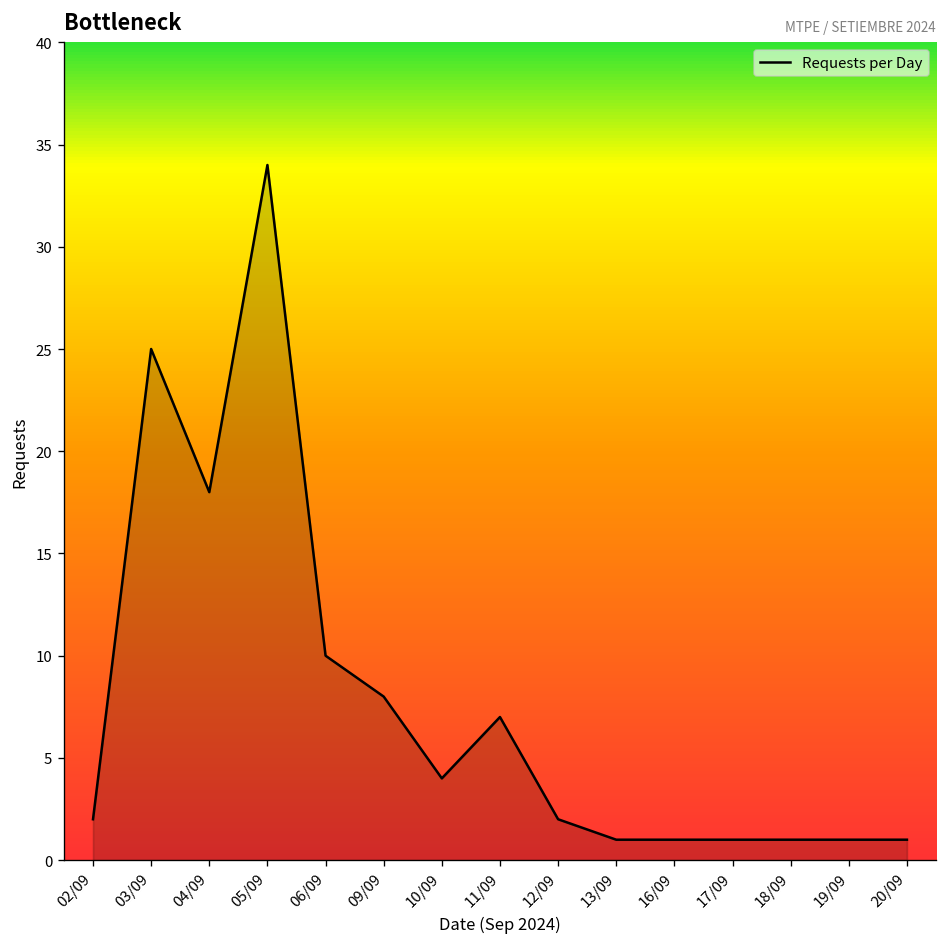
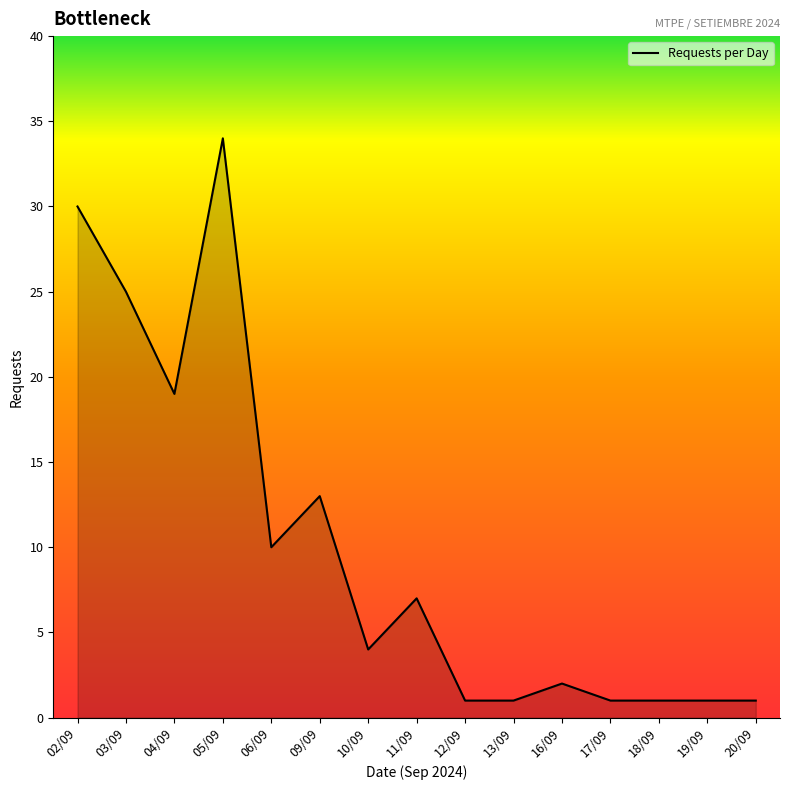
02/09: 2 -> 30
04/09: 18 -> 19
09/09: 8 -> 13
12/09: 2 -> 1
16/09: 1 -> 2
